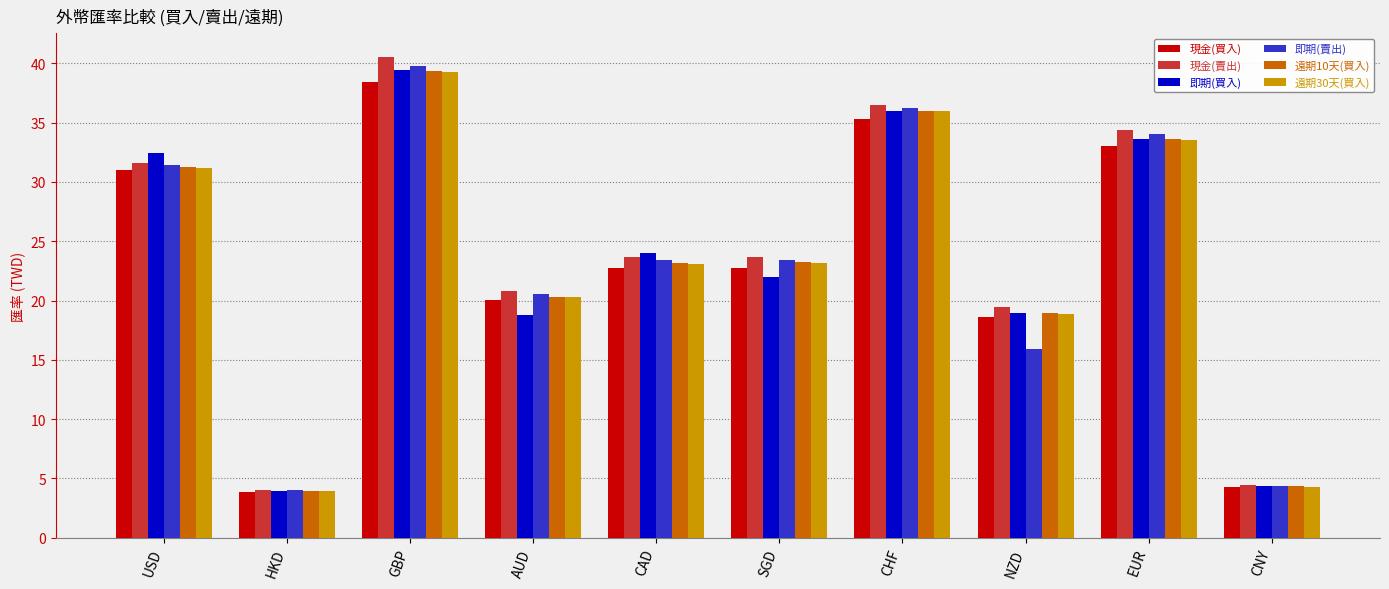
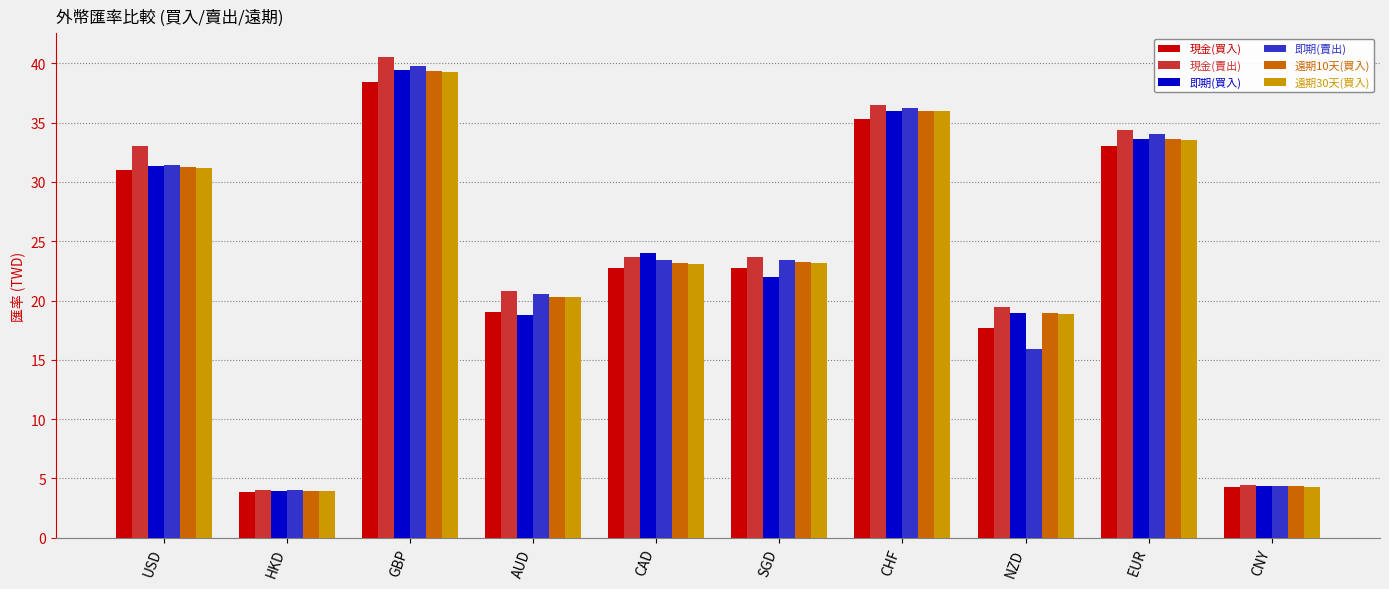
現金(賣出), USD: 31.6 -> 33.1
即期(買入), USD: 32.4 -> 31.3
現金(買入), AUD: 20.0 -> 19.0
現金(買入), NZD: 18.6 -> 17.7
